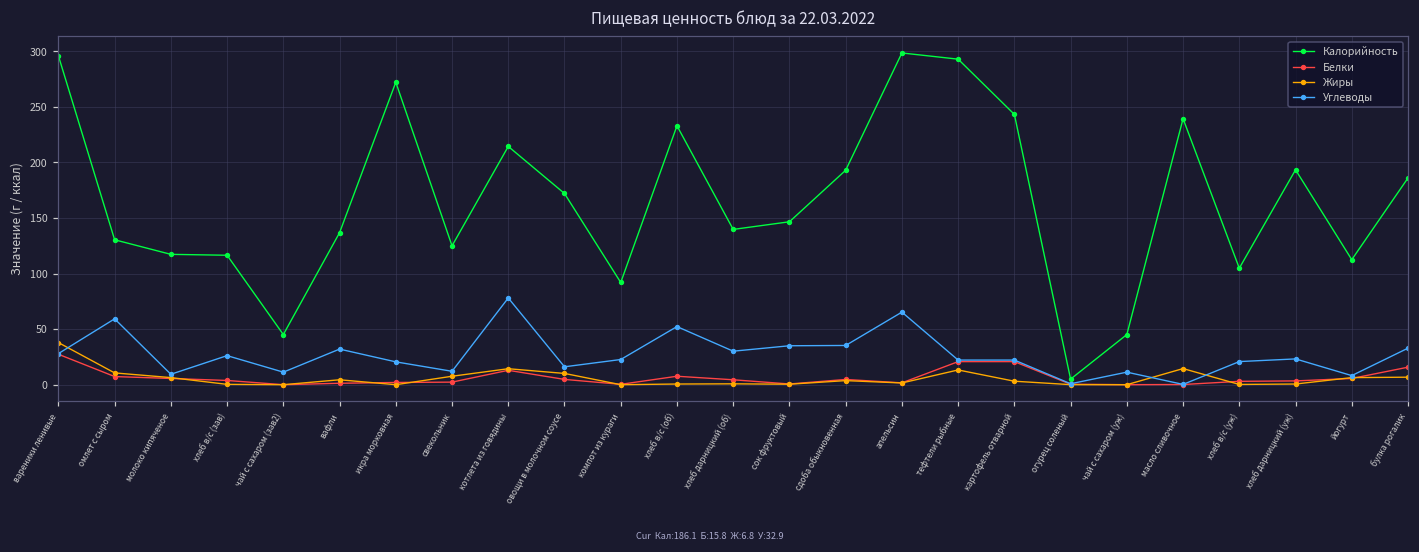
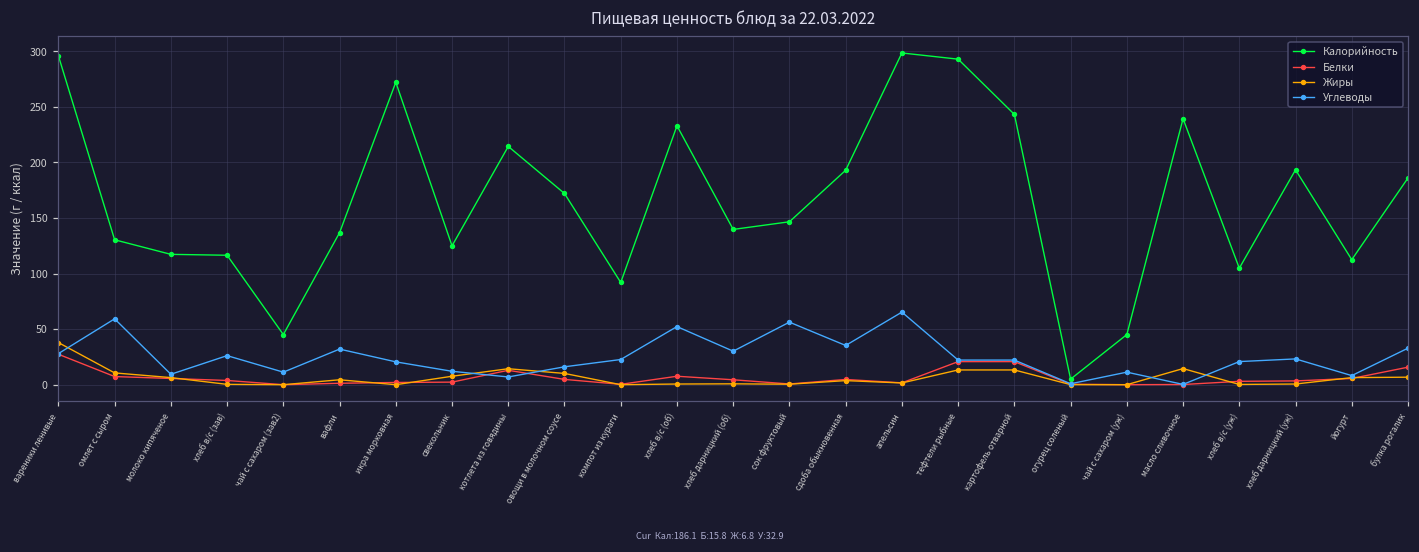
Углеводы, котлета из говядины: 78 -> 7
Углеводы, сок фруктовый: 35 -> 56
Жиры, картофель отварной: 3 -> 13
